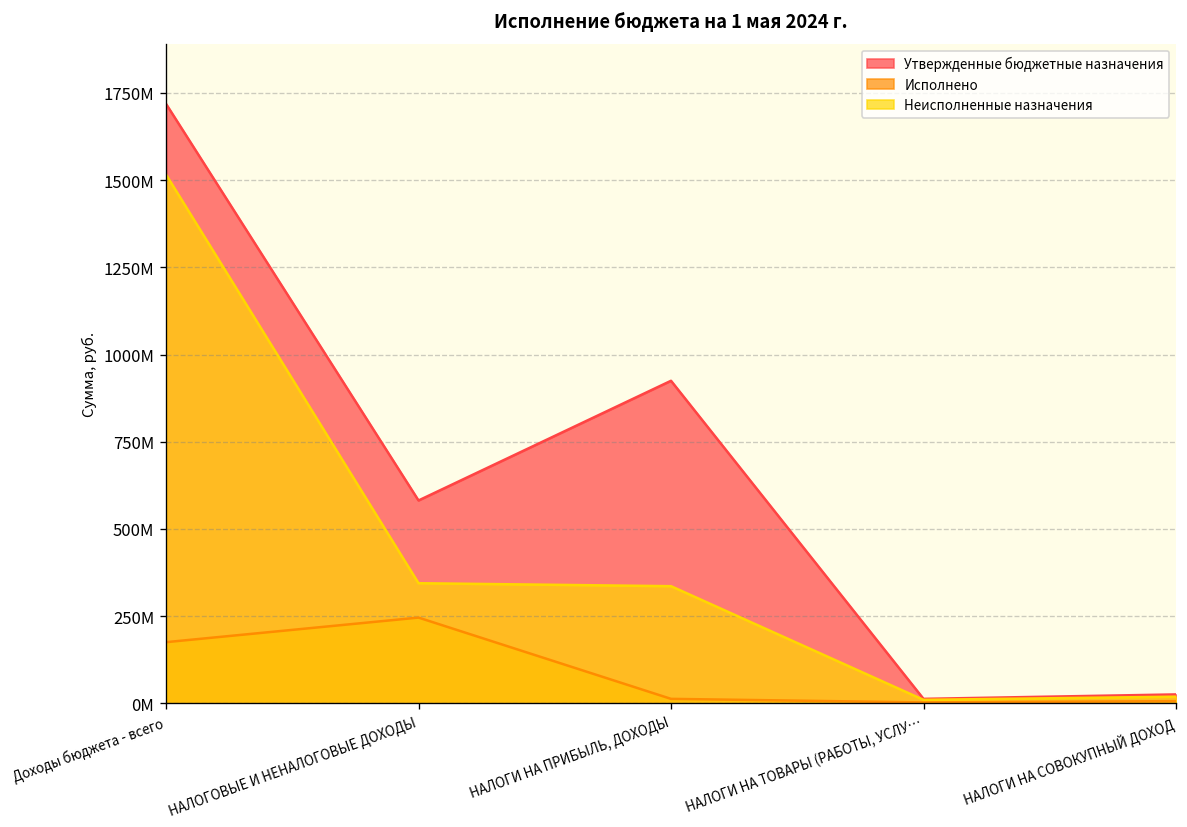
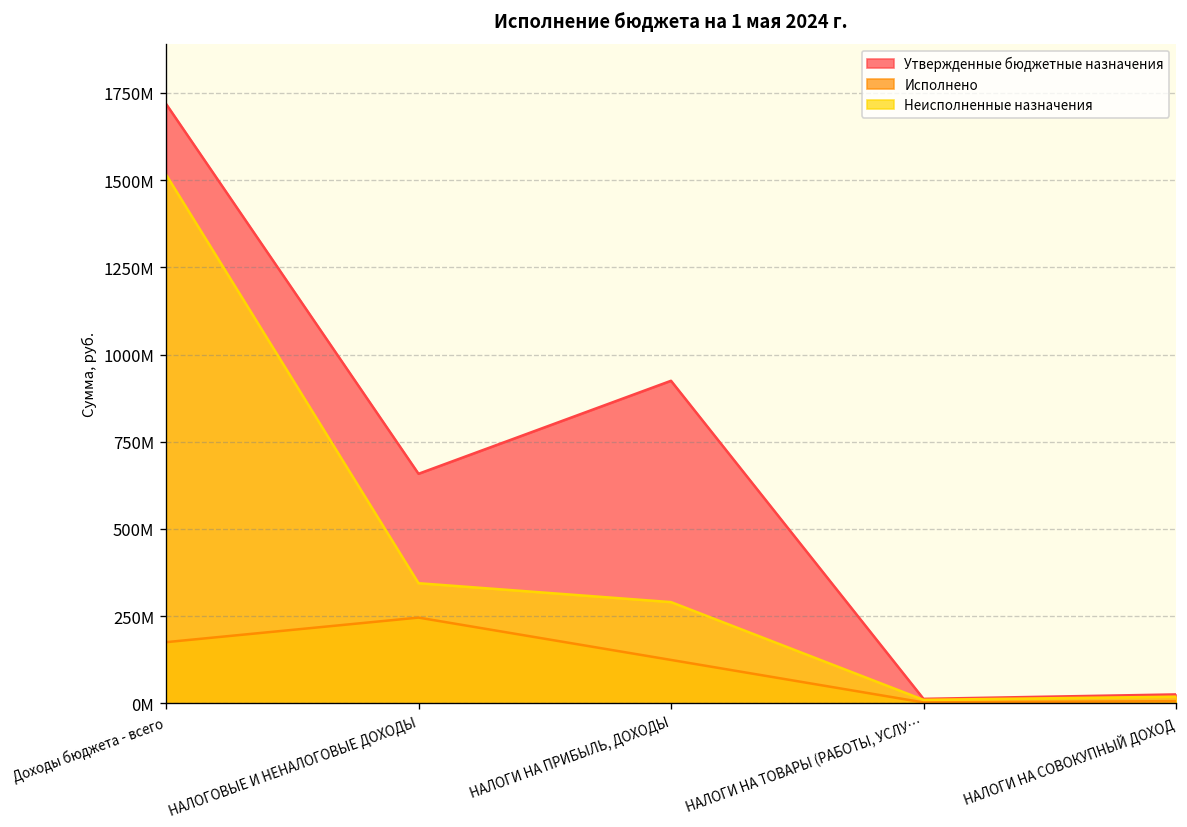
Утвержденные бюджетные назначения, НАЛОГОВЫЕ И НЕНАЛОГОВЫЕ ДОХОДЫ: 580000000 -> 660000000
Исполнено, НАЛОГИ НА ПРИБЫЛЬ, ДОХОДЫ: 10000000 -> 120000000
Неисполненные назначения, НАЛОГИ НА ПРИБЫЛЬ, ДОХОДЫ: 340000000 -> 290000000
